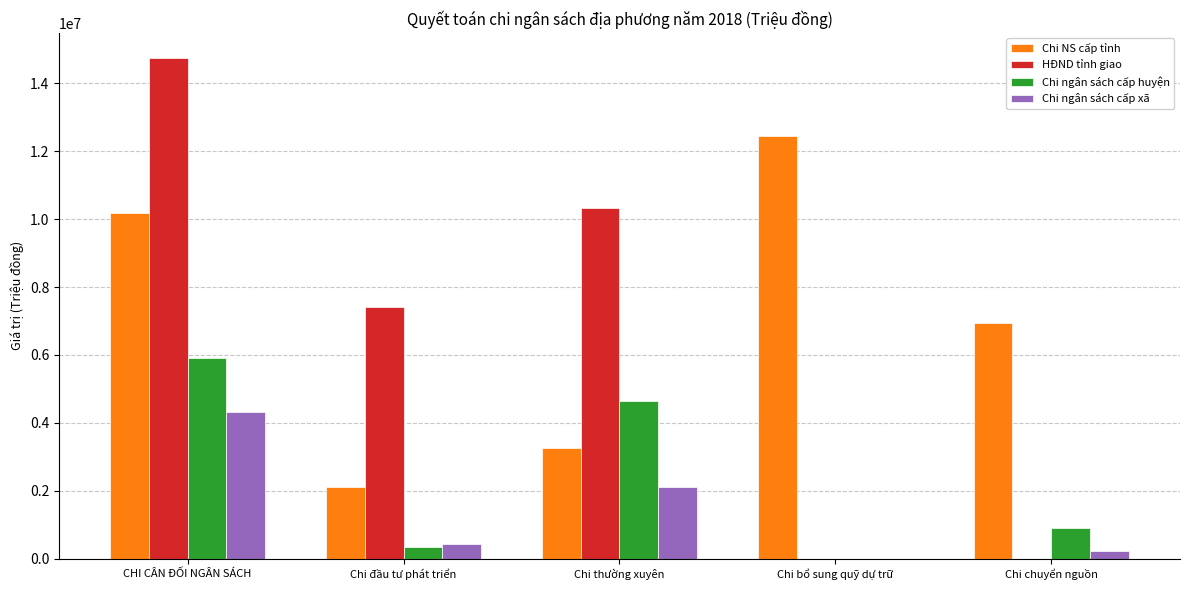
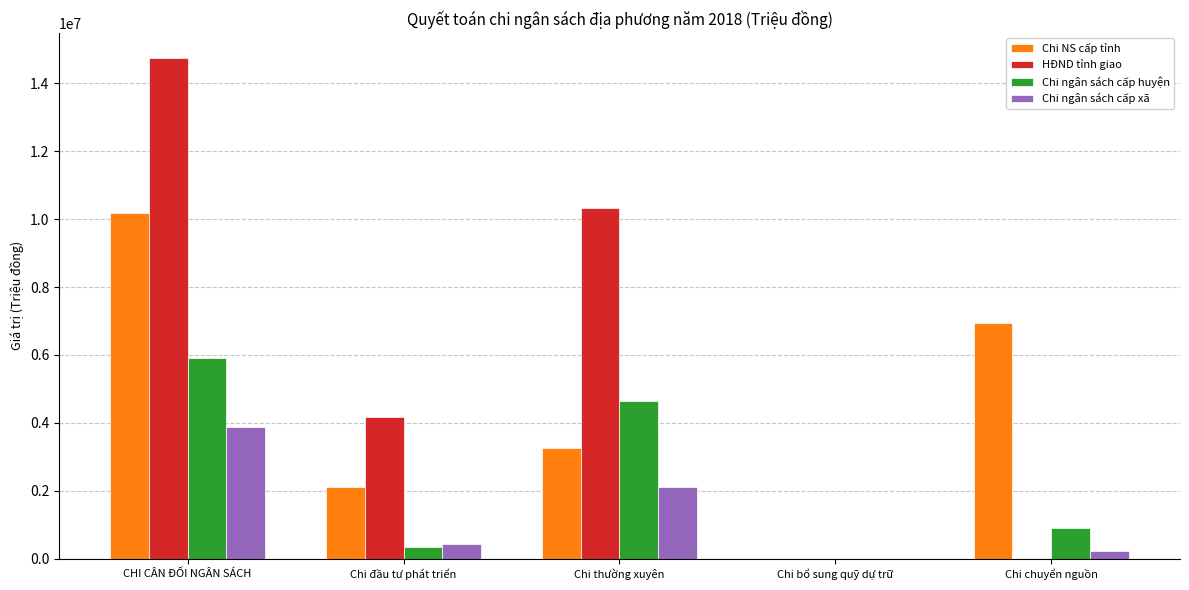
Chi ngân sách cấp xã, CHI CÂN ĐỐI NGÂN SÁCH: 4300000 -> 3900000
HĐND tỉnh giao, Chi đầu tư phát triển: 7400000 -> 4200000
Chi NS cấp tỉnh, Chi bổ sung quỹ dự trữ: 12500000 -> 0
